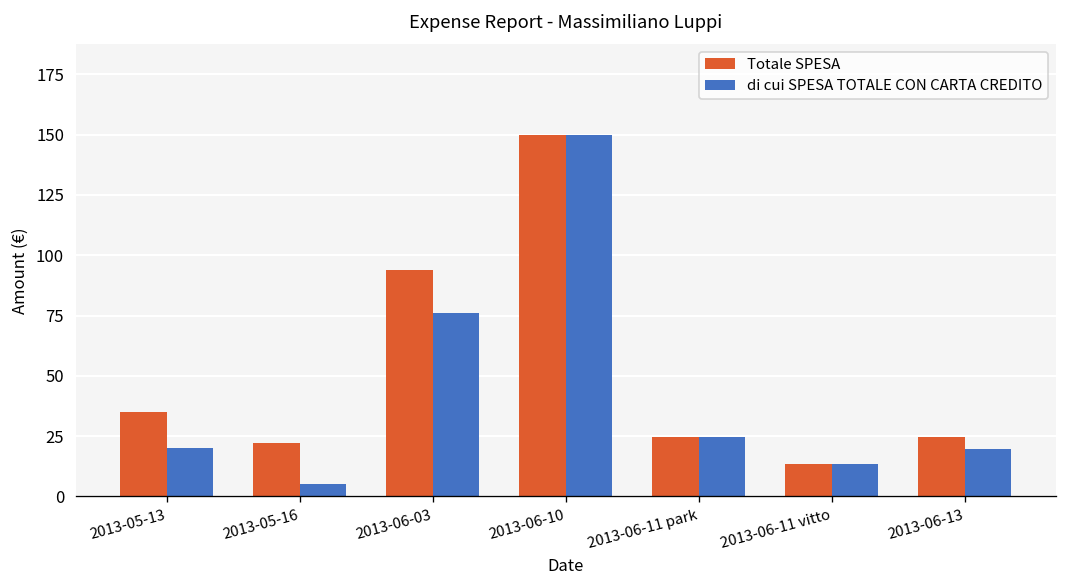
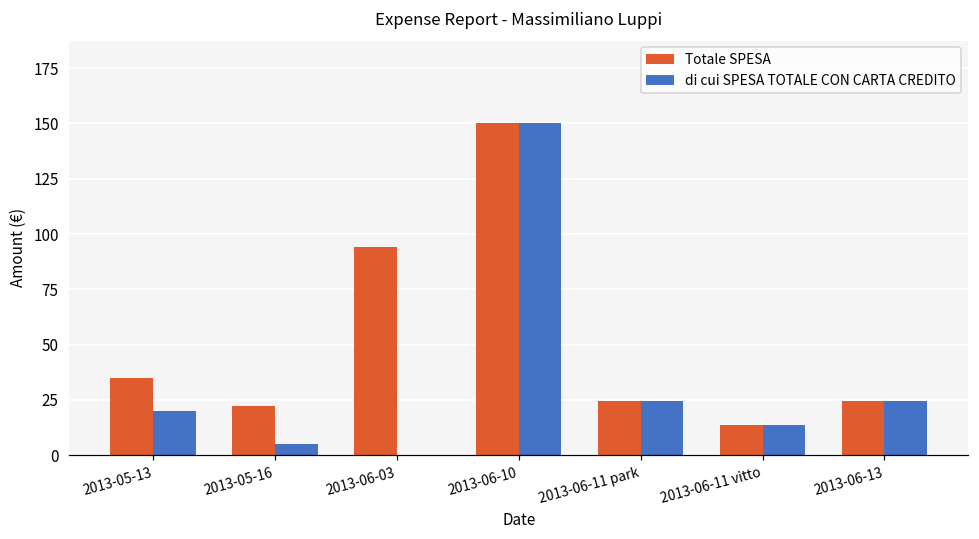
di cui SPESA TOTALE CON CARTA CREDITO, 2013-06-03: 76 -> 0
di cui SPESA TOTALE CON CARTA CREDITO, 2013-06-13: 20 -> 25
